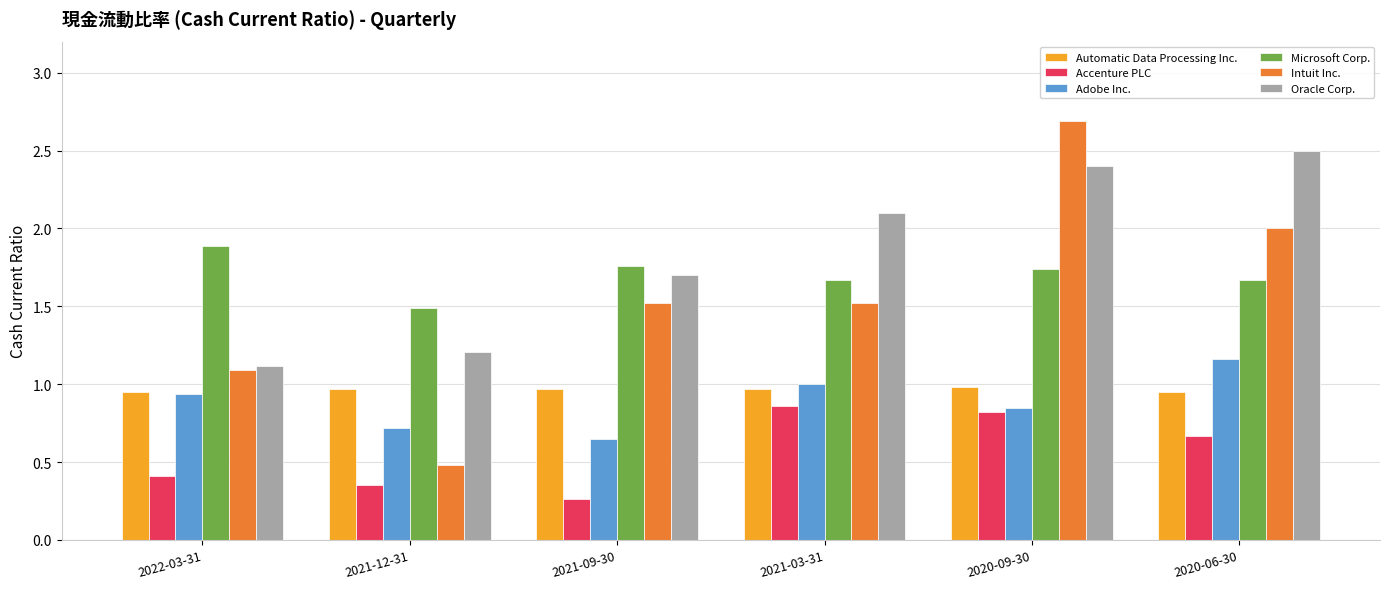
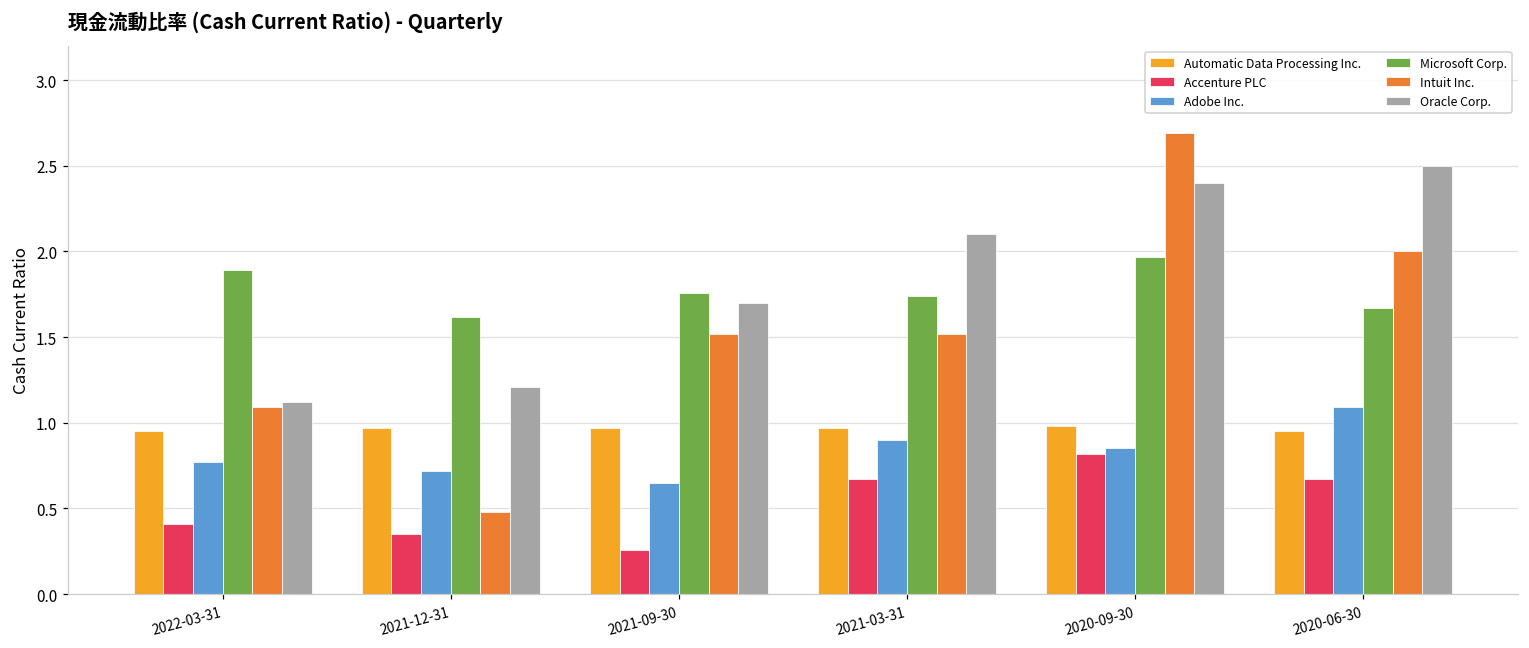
Adobe Inc., 2022-03-31: 0.94 -> 0.77
Microsoft Corp., 2021-12-31: 1.49 -> 1.62
Accenture PLC, 2021-03-31: 0.86 -> 0.67
Adobe Inc., 2021-03-31: 1.0 -> 0.9
Microsoft Corp., 2021-03-31: 1.67 -> 1.74
Microsoft Corp., 2020-09-30: 1.74 -> 1.97
Adobe Inc., 2020-06-30: 1.16 -> 1.09
